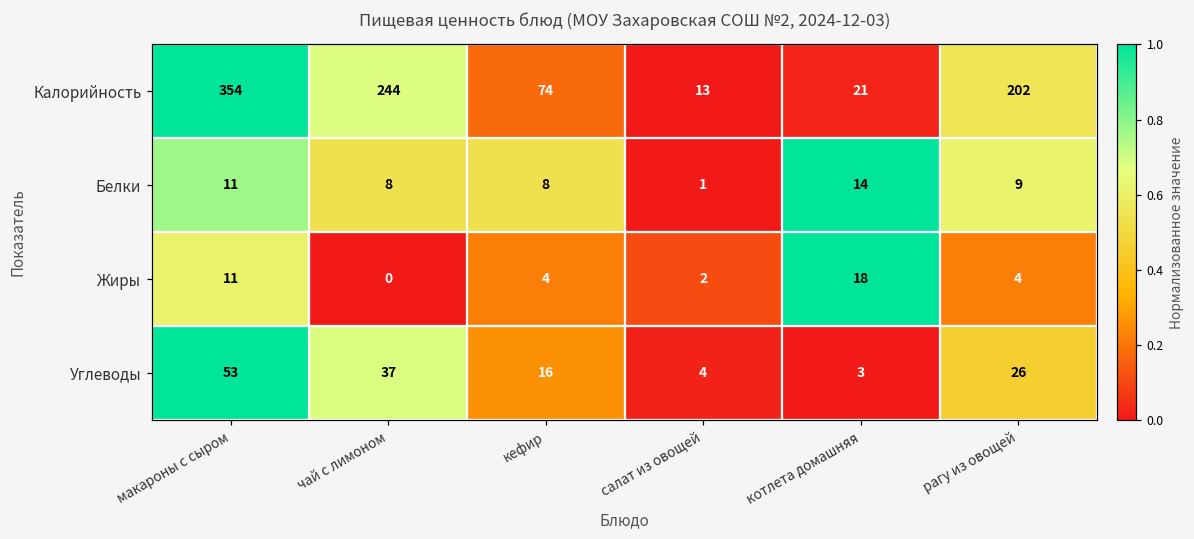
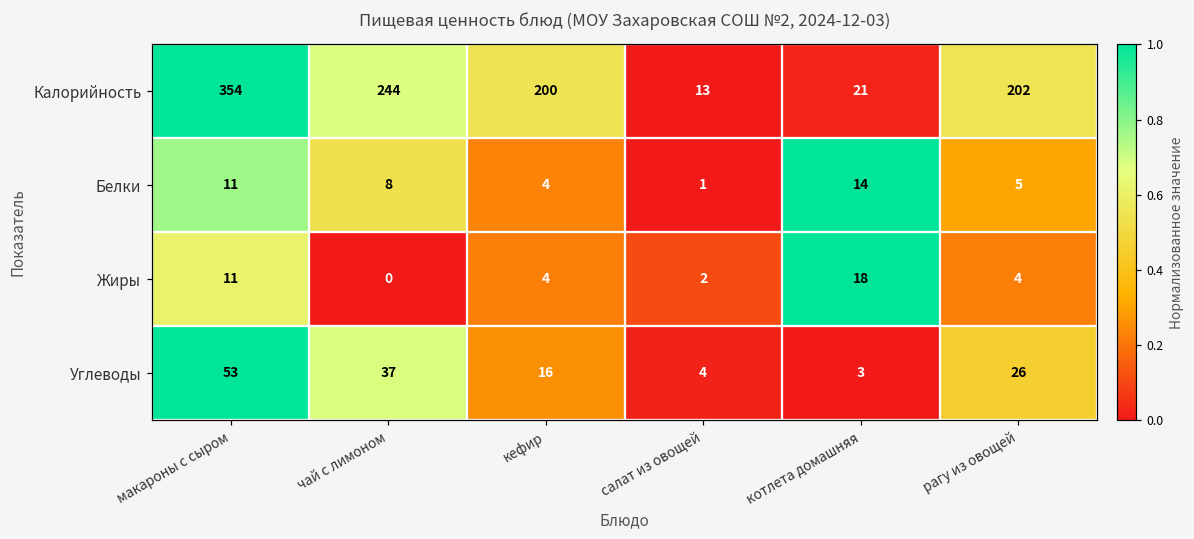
Калорийность, кефир: 74 -> 200
Белки, кефир: 8 -> 4
Белки, рагу из овощей: 9 -> 5
